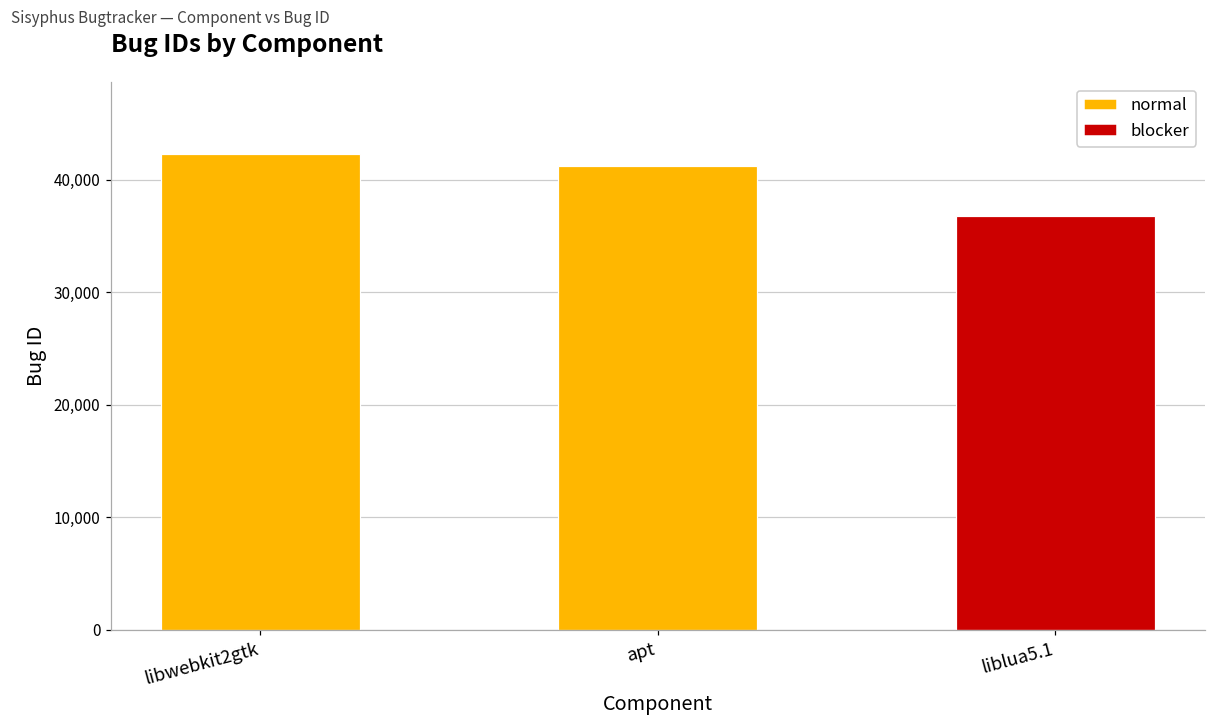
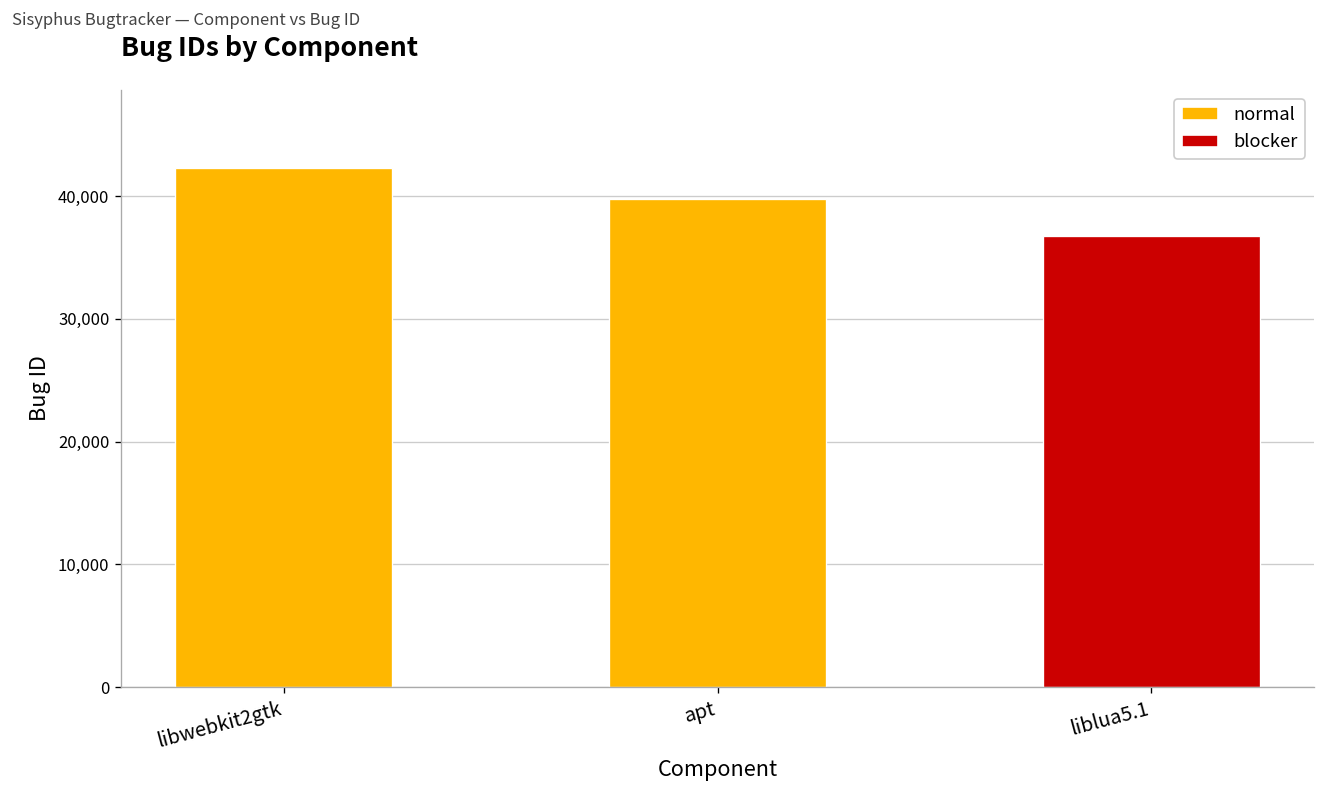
apt: 41,200 -> 39,800
